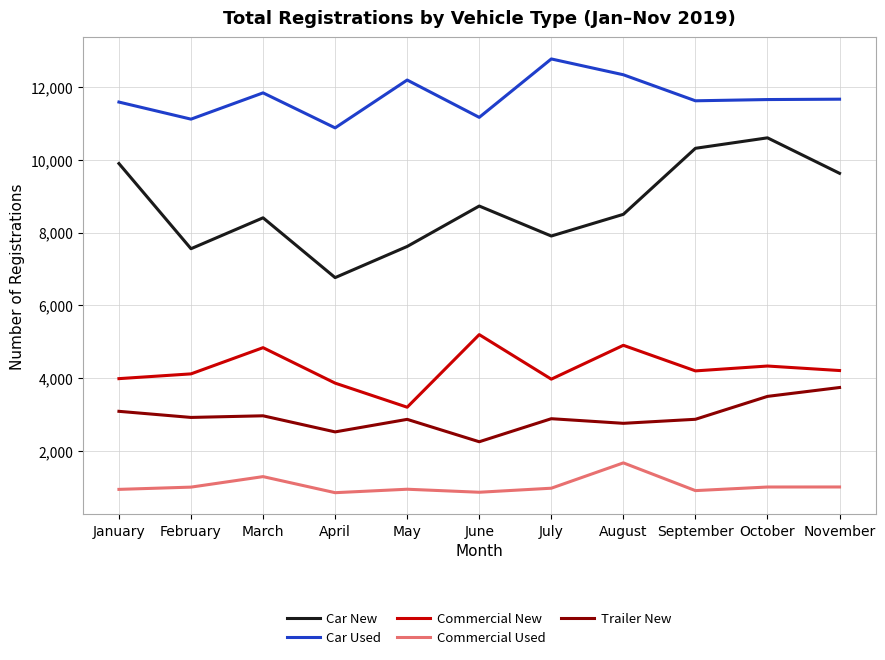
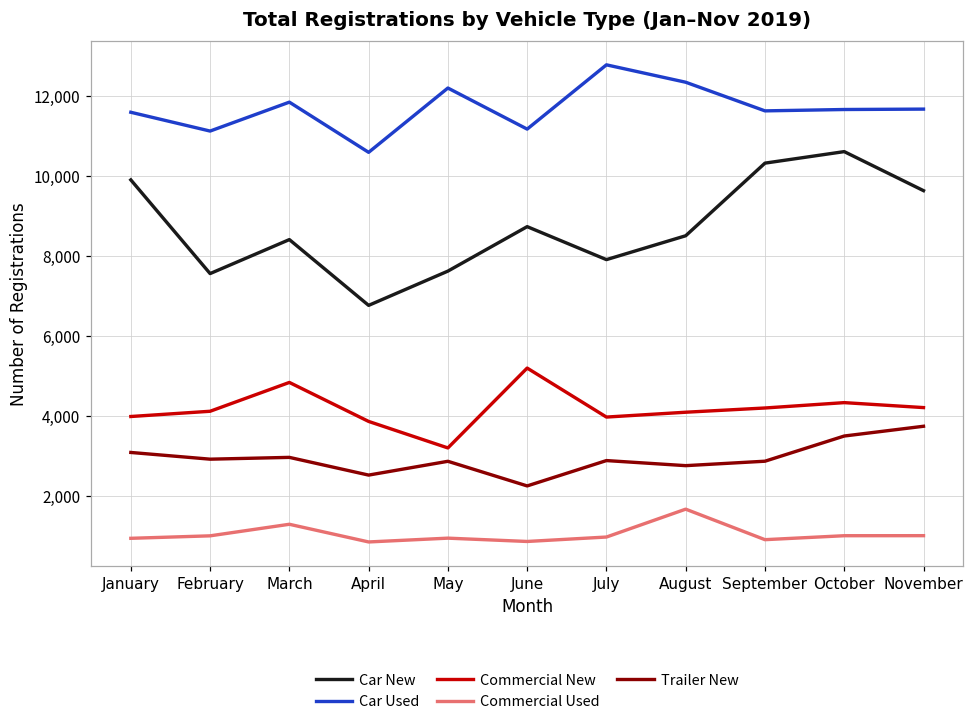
Car Used, April: 10,900 -> 10,600
Commercial New, August: 4,900 -> 4,100
